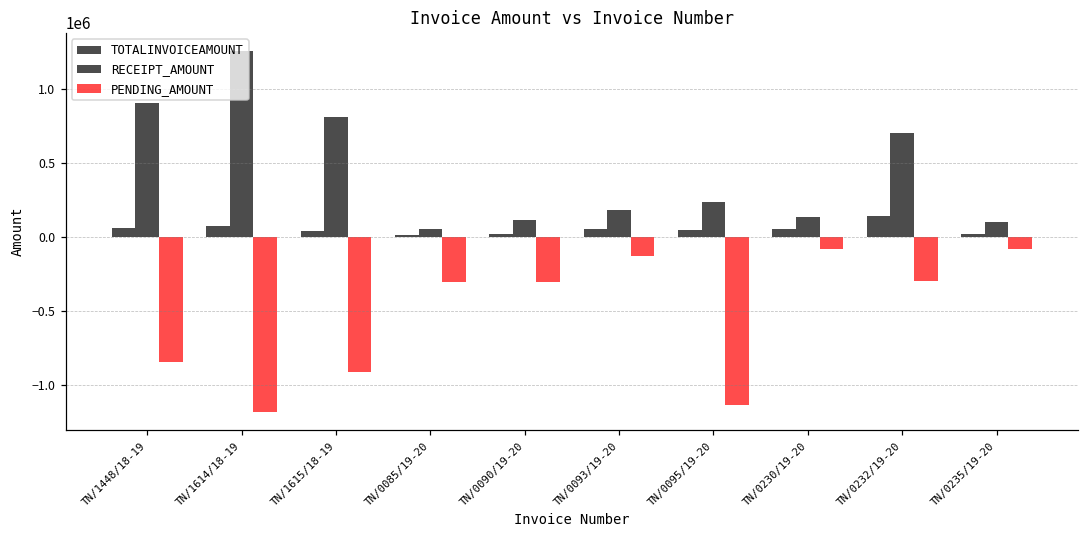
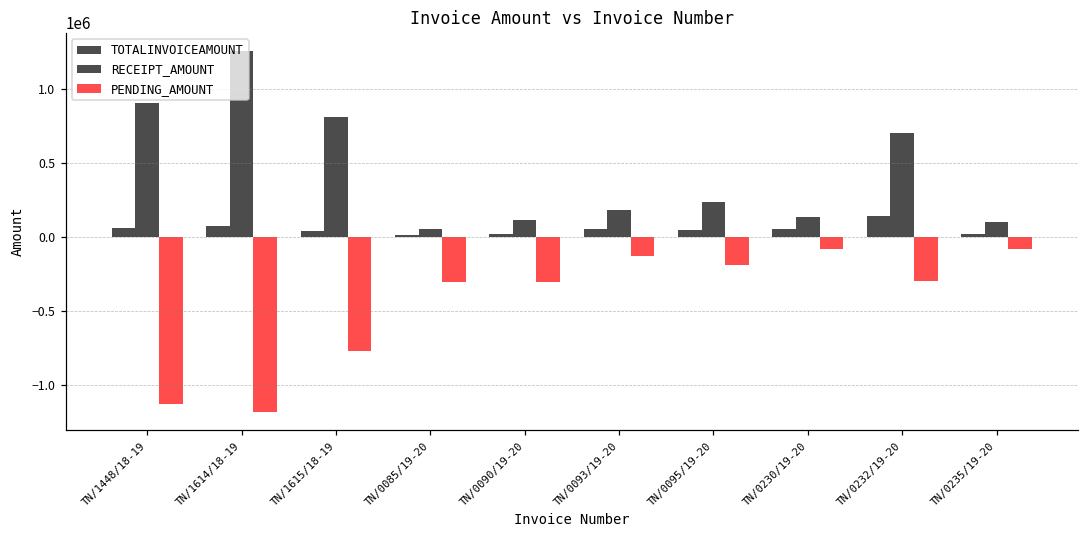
PENDING_AMOUNT, TN/1448/18-19: -850000 -> -1130000
PENDING_AMOUNT, TN/1615/18-19: -920000 -> -770000
PENDING_AMOUNT, TN/0095/19-20: -1130000 -> -190000
